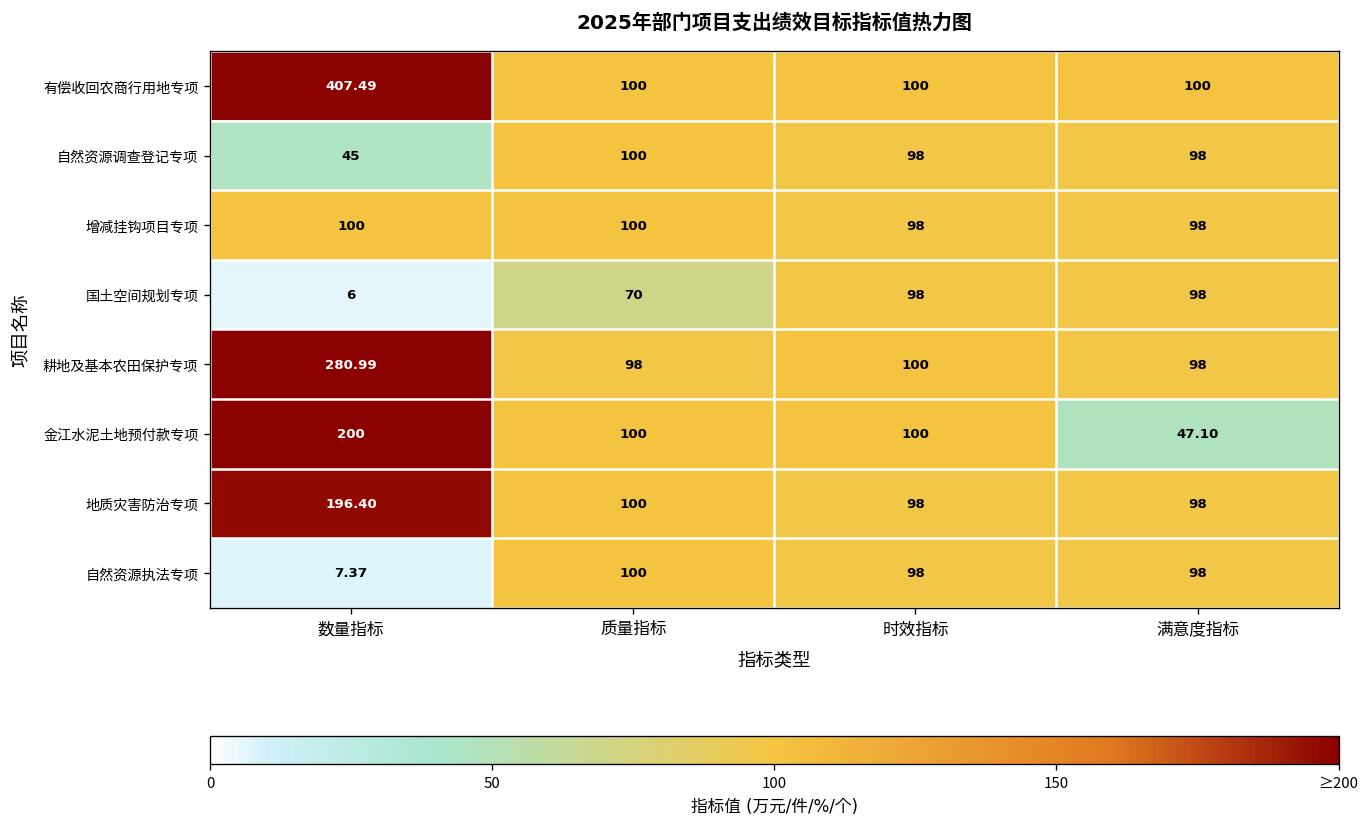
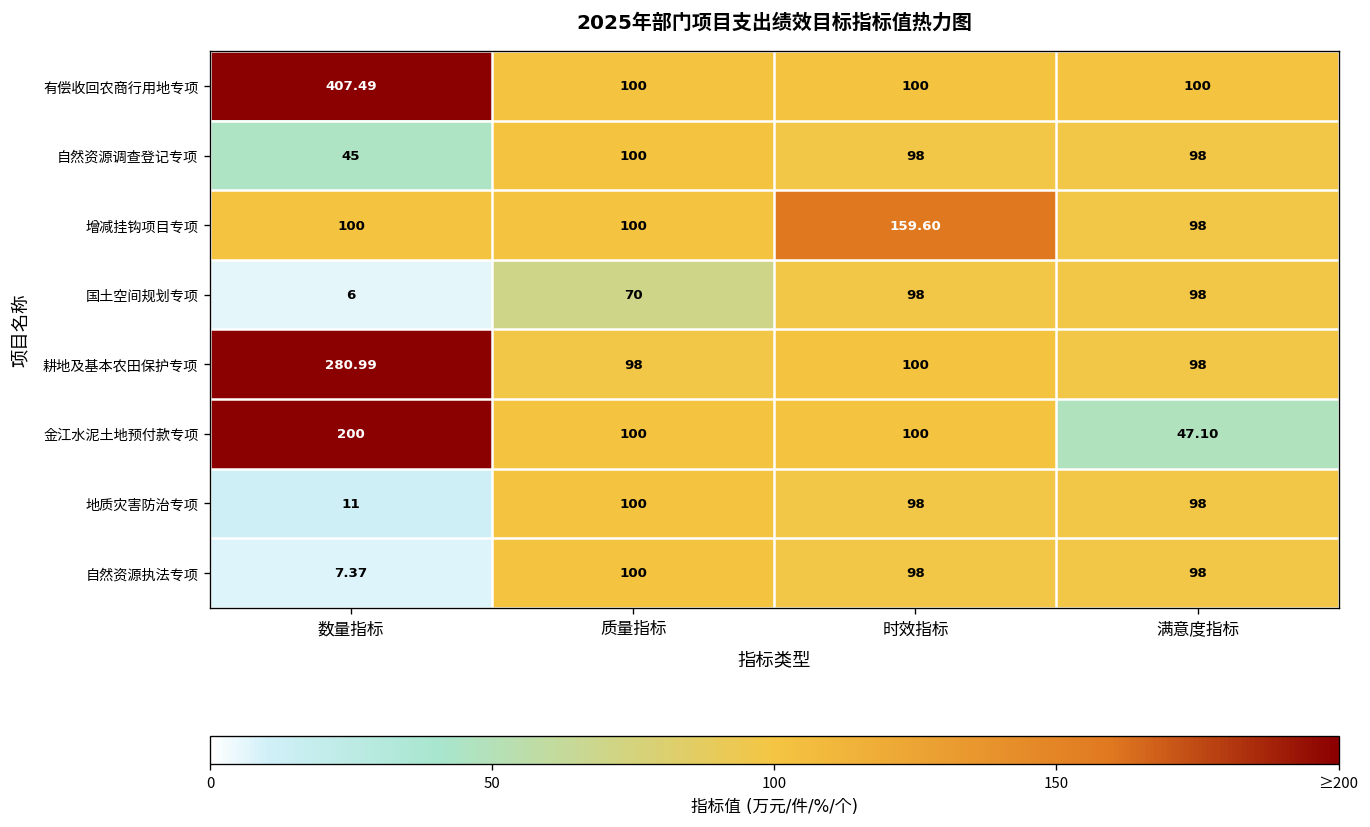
增减挂钩项目专项, 时效指标: 98 -> 159.60
地质灾害防治专项, 数量指标: 196.40 -> 11
